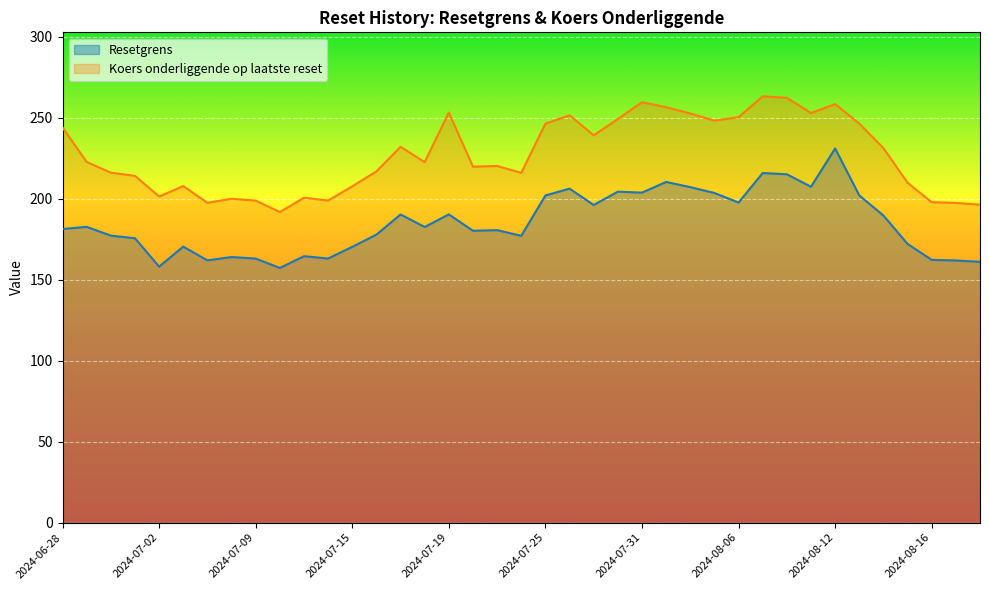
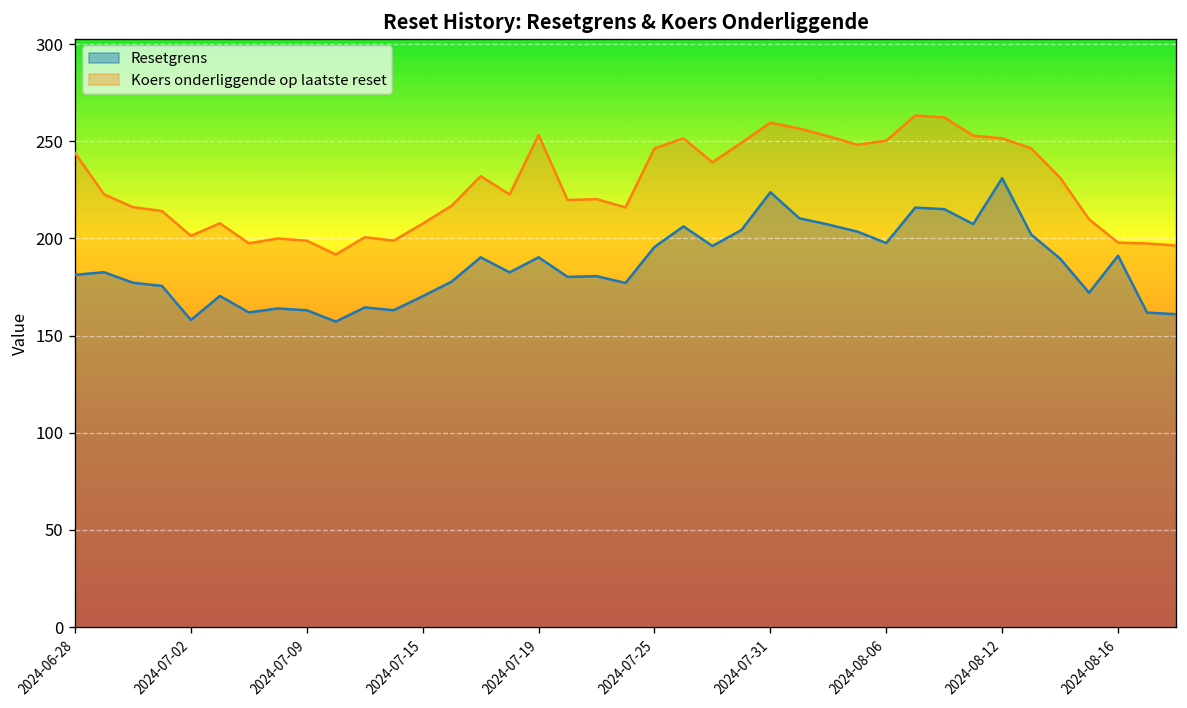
Resetgrens, 2024-07-25: 202 -> 196
Resetgrens, 2024-07-31: 204 -> 224
Koers onderliggende op laatste reset, 2024-08-12: 258 -> 252
Resetgrens, 2024-08-16: 162 -> 191
